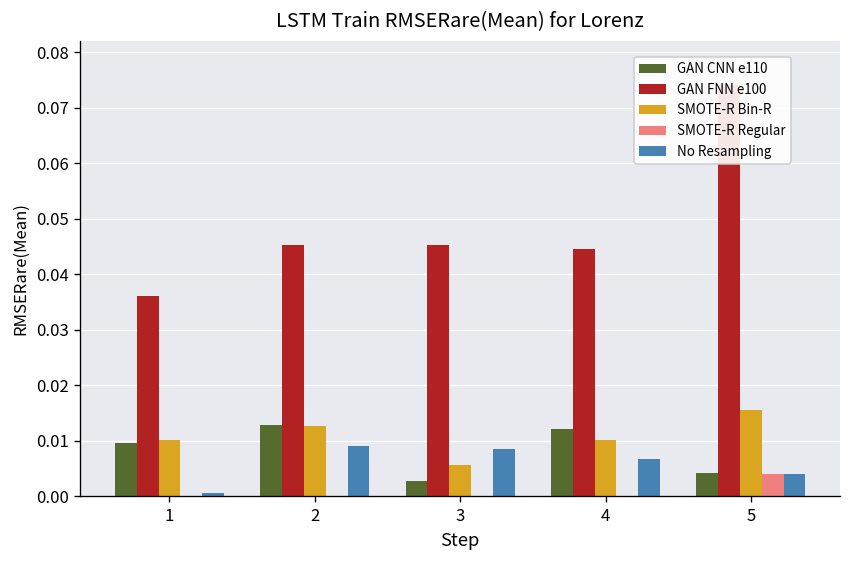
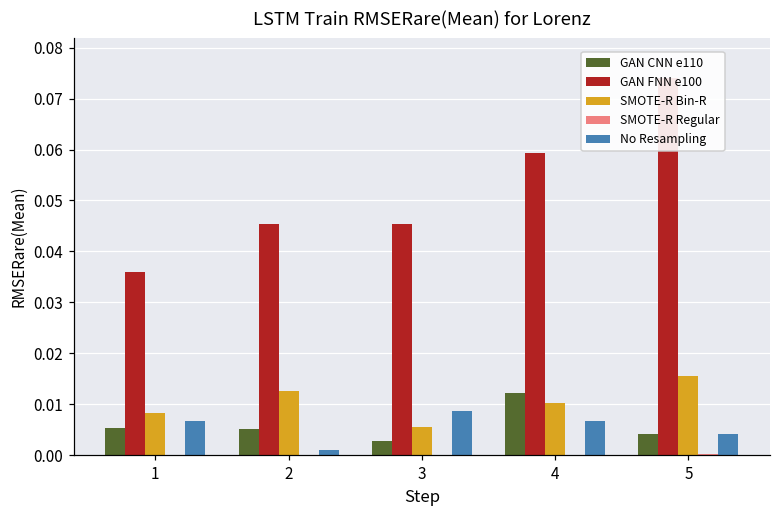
GAN CNN e110, 1: 0.010 -> 0.005
SMOTE-R Bin-R, 1: 0.010 -> 0.008
No Resampling, 1: 0.001 -> 0.007
GAN CNN e110, 2: 0.013 -> 0.005
No Resampling, 2: 0.009 -> 0.001
GAN FNN e100, 4: 0.045 -> 0.059
SMOTE-R Regular, 5: 0.004 -> 0.000
